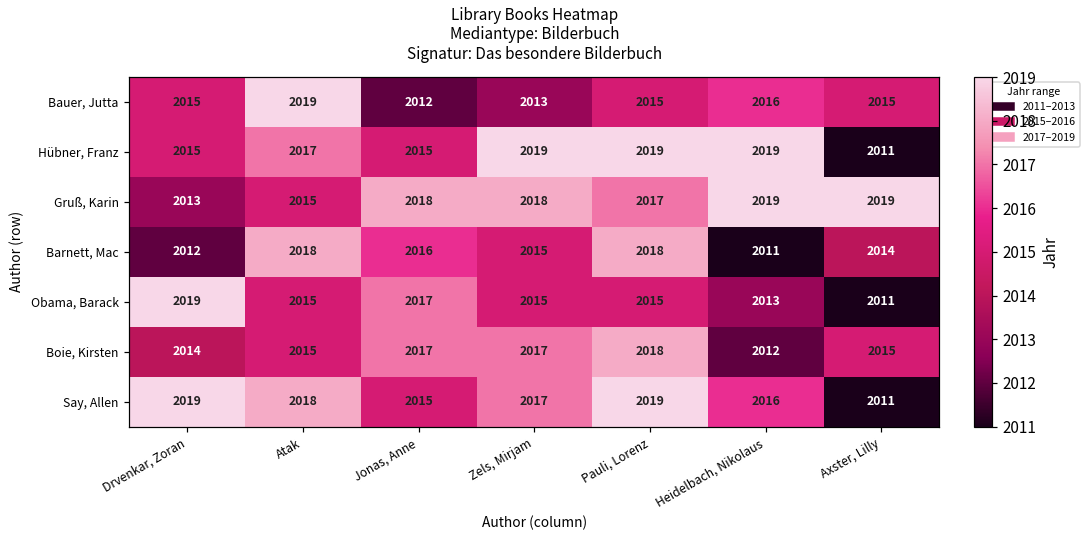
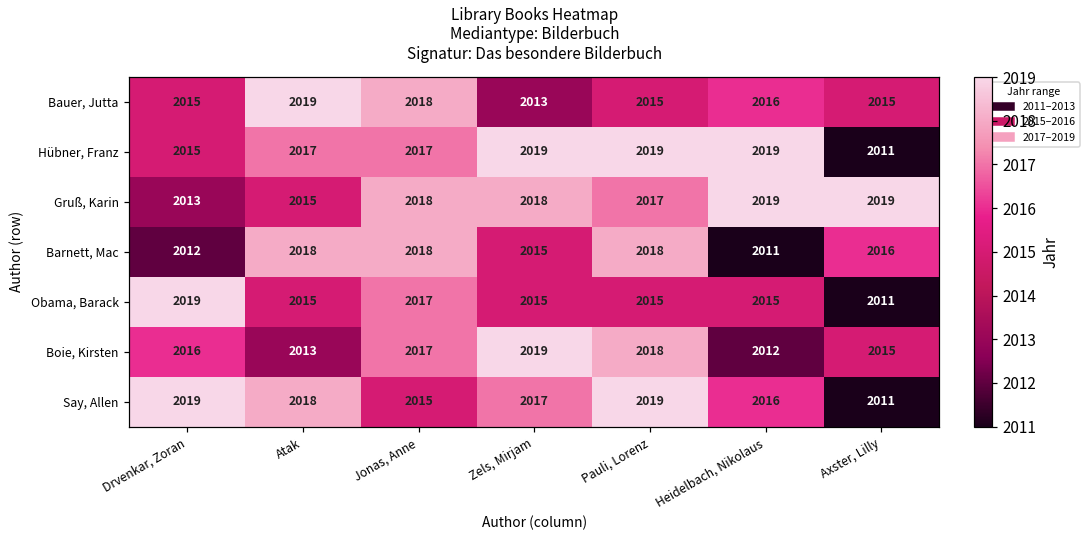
Bauer, Jutta, Jonas, Anne: 2012 -> 2018
Hübner, Franz, Jonas, Anne: 2015 -> 2017
Barnett, Mac, Jonas, Anne: 2016 -> 2018
Barnett, Mac, Axster, Lilly: 2014 -> 2016
Obama, Barack, Heidelbach, Nikolaus: 2013 -> 2015
Boie, Kirsten, Drvenkar, Zoran: 2014 -> 2016
Boie, Kirsten, Atak: 2015 -> 2013
Boie, Kirsten, Zels, Mirjam: 2017 -> 2019
